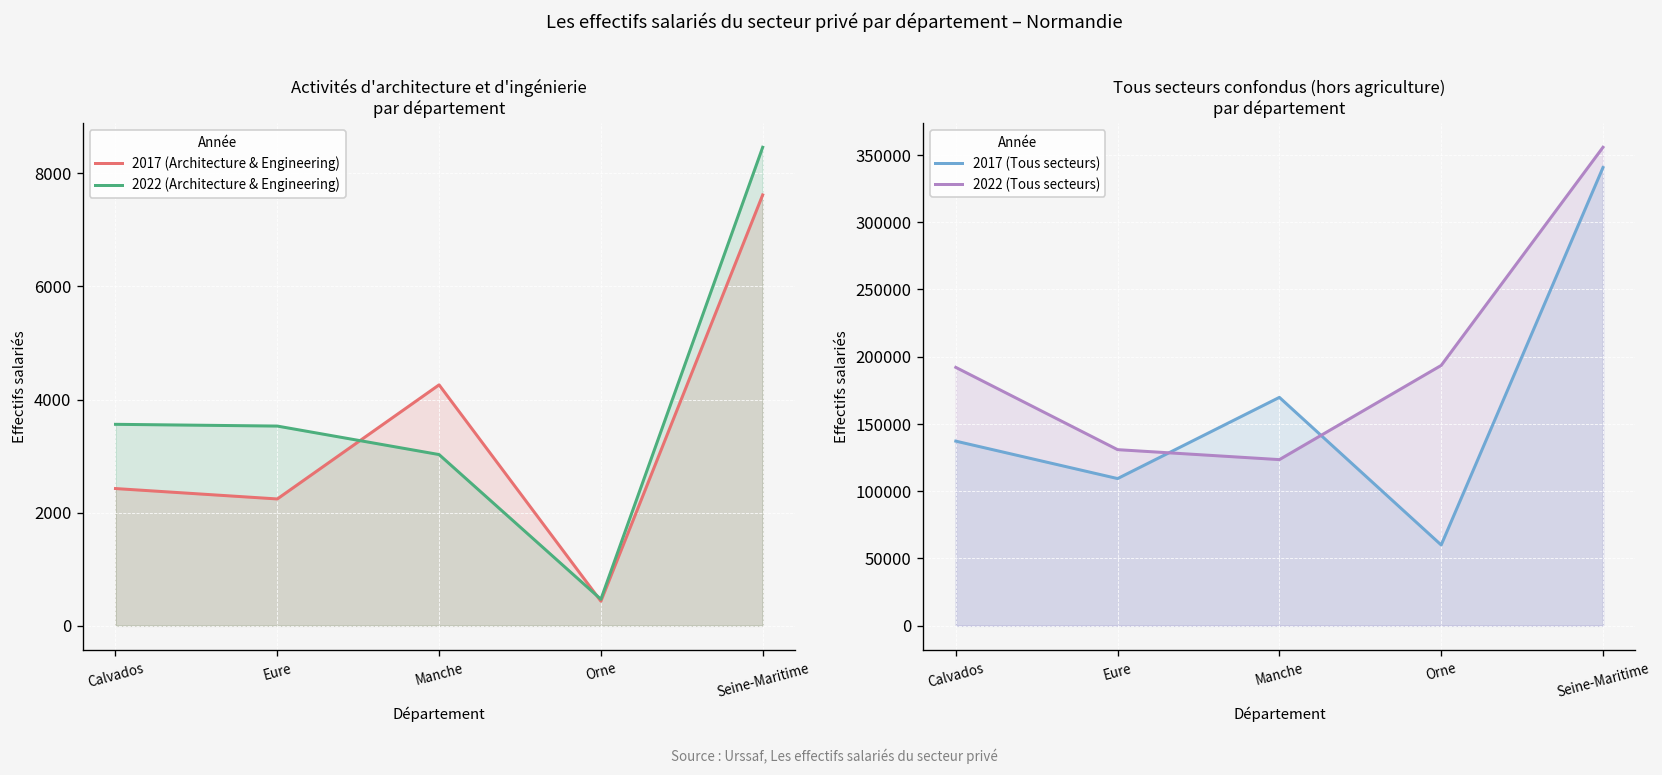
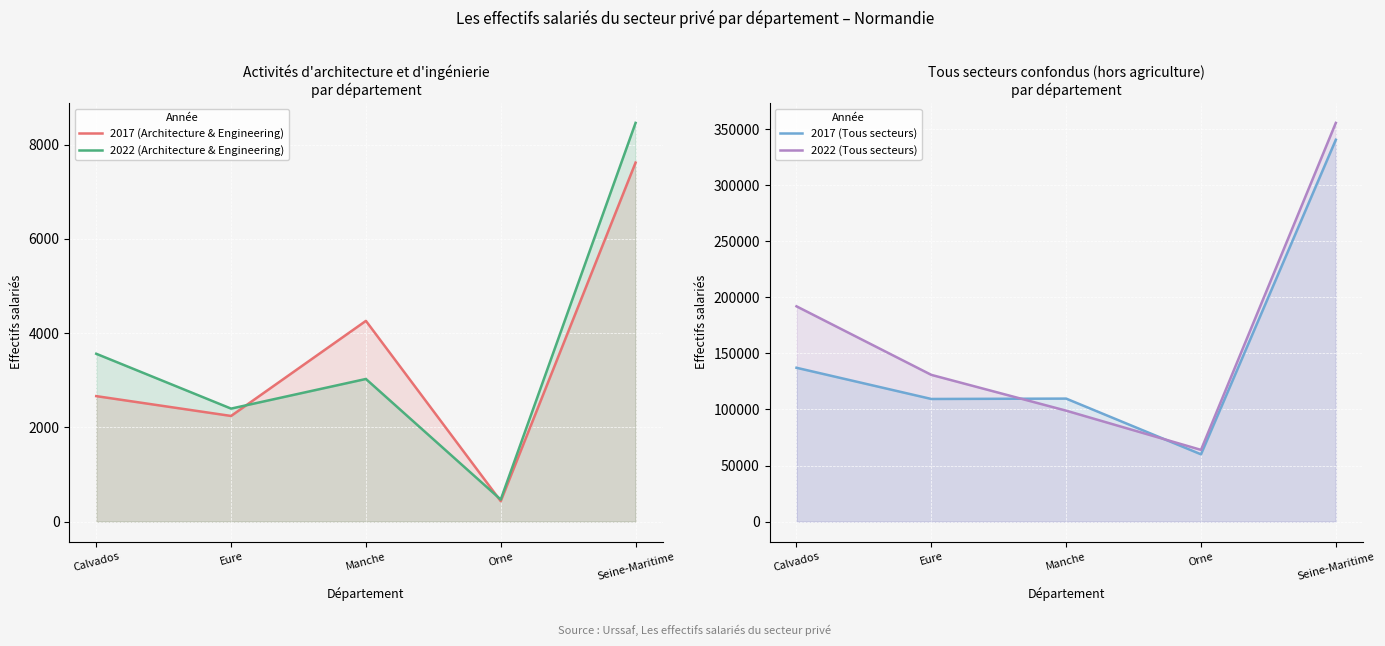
Activités d'architecture et d'ingénierie par département, 2017 (Architecture & Engineering), Calvados: 2400 -> 2700
Activités d'architecture et d'ingénierie par département, 2022 (Architecture & Engineering), Eure: 3500 -> 2400
Tous secteurs confondus (hors agriculture) par département, 2017 (Tous secteurs), Manche: 170000 -> 110000
Tous secteurs confondus (hors agriculture) par département, 2022 (Tous secteurs), Manche: 123000 -> 99000
Tous secteurs confondus (hors agriculture) par département, 2022 (Tous secteurs), Orne: 193000 -> 64000
